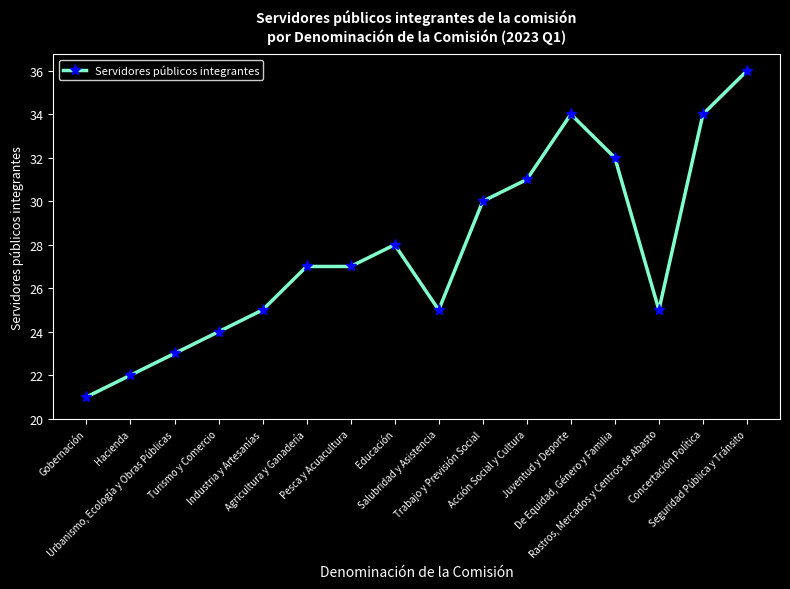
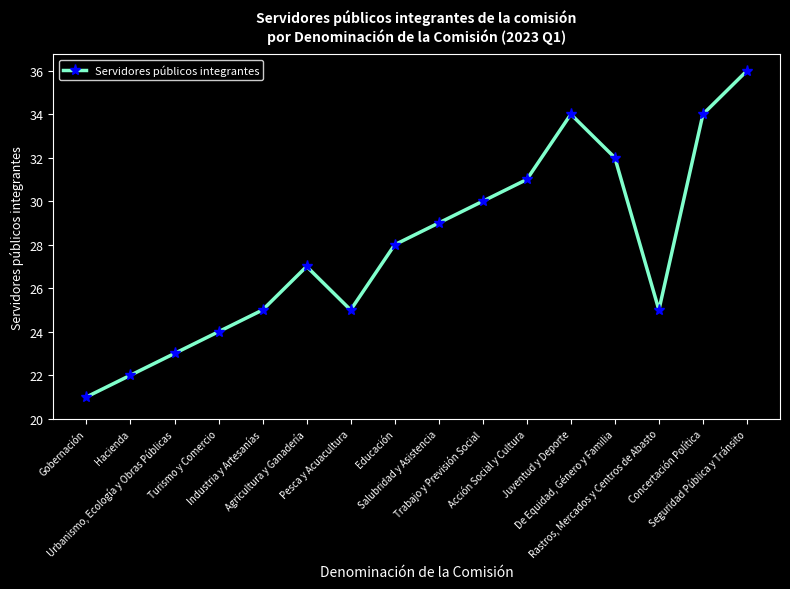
Pesca y Acuacultura: 27 -> 25
Salubridad y Asistencia: 25 -> 29
